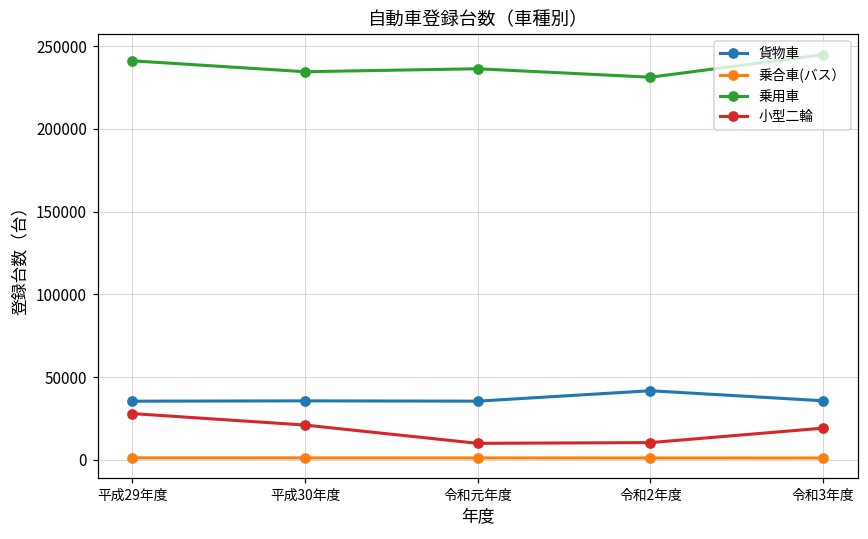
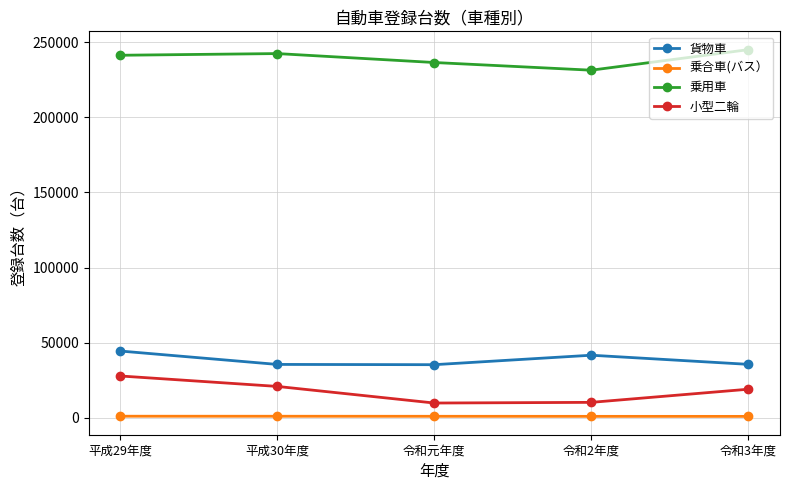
貨物車, 平成29年度: 35000 -> 45000
乗用車, 平成30年度: 235000 -> 242000
